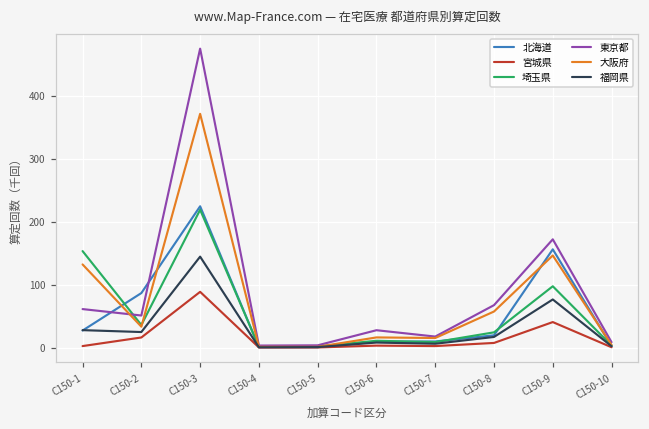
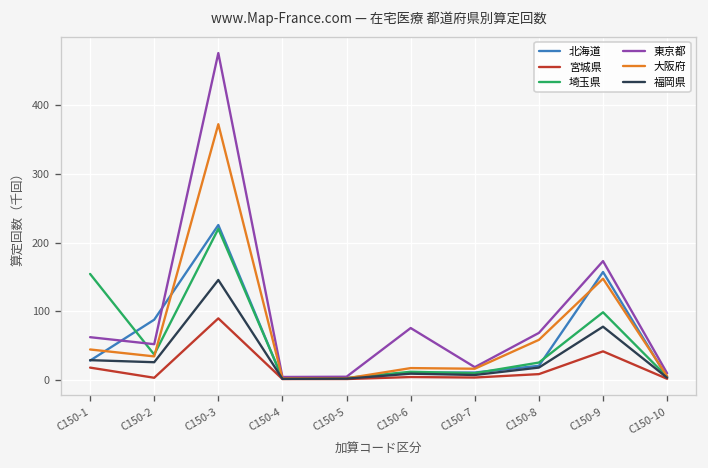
宮城県, C150-1: 0 -> 20
大阪府, C150-1: 130 -> 40
宮城県, C150-2: 20 -> 0
東京都, C150-6: 30 -> 80
